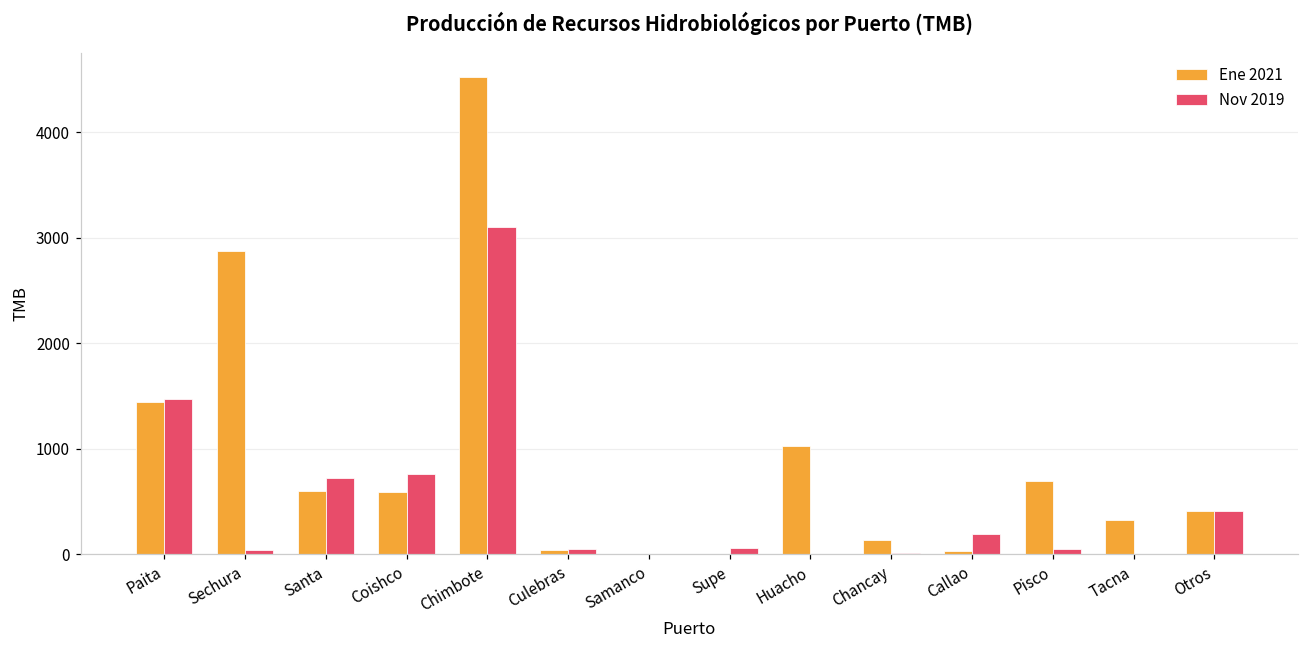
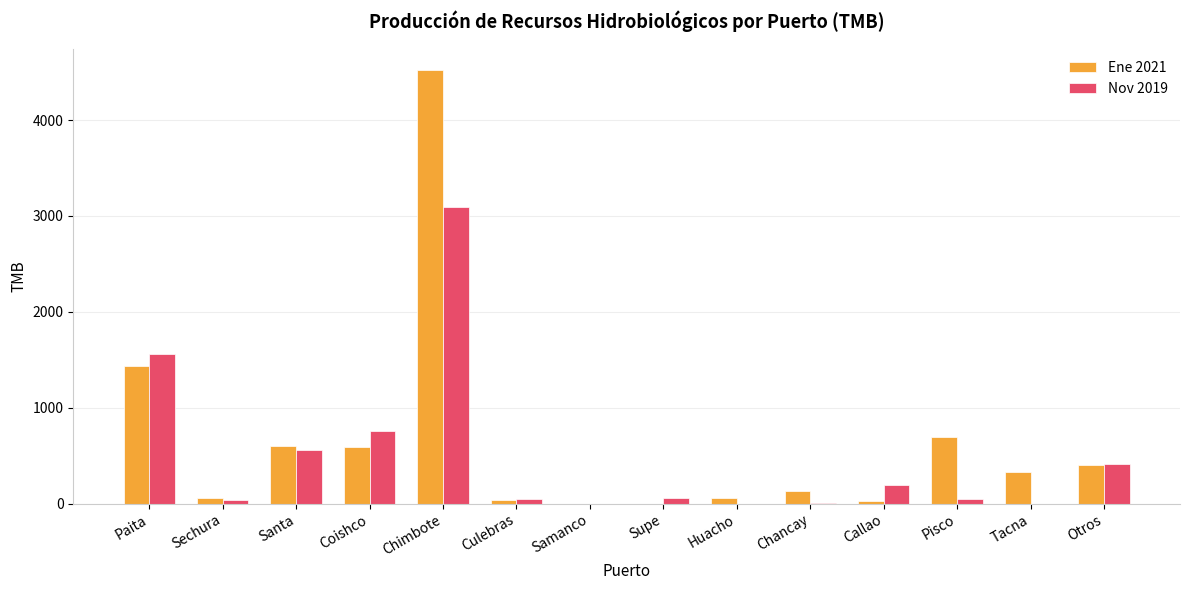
Nov 2019, Paita: 1500 -> 1600
Ene 2021, Sechura: 2900 -> 100
Nov 2019, Santa: 700 -> 600
Ene 2021, Huacho: 1000 -> 100
